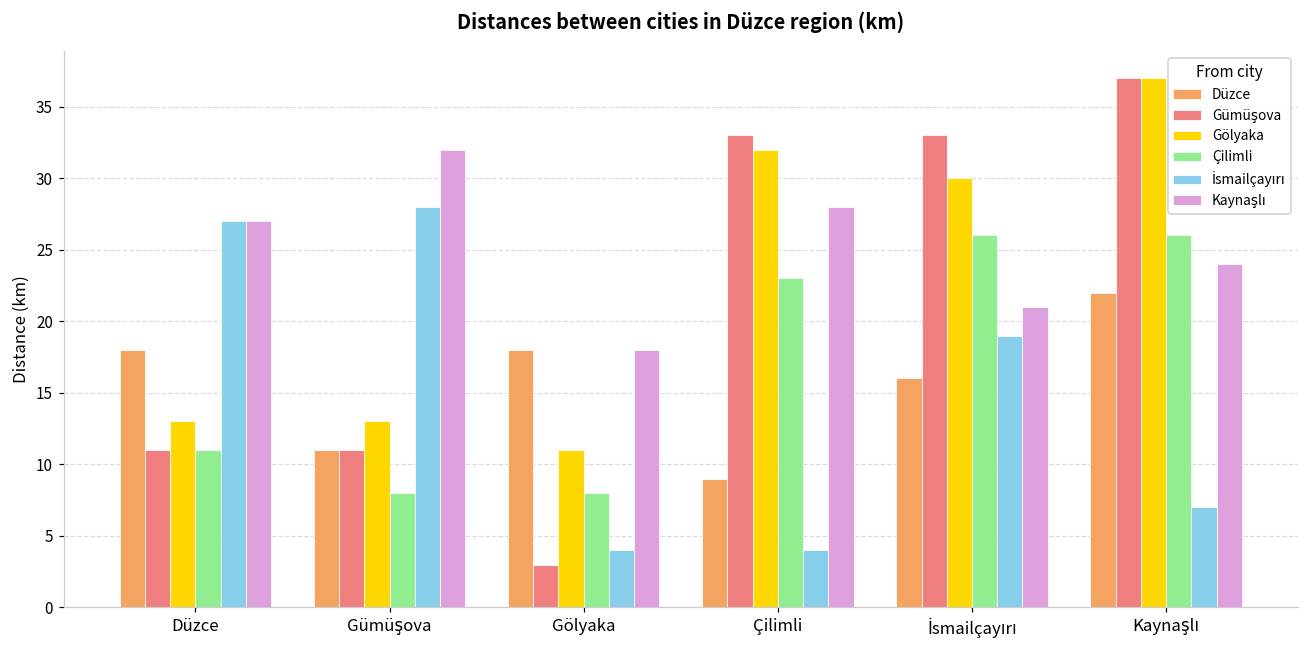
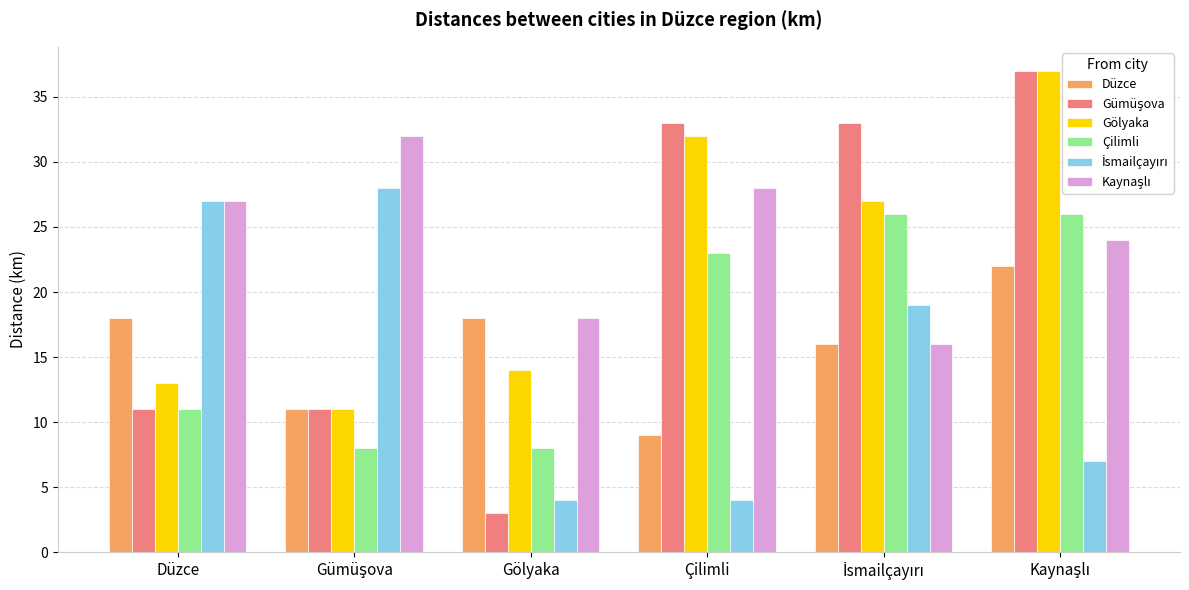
Gölyaka, Gümüşova: 13 -> 11
Gölyaka, Gölyaka: 11 -> 14
Gölyaka, İsmailçayırı: 30 -> 27
Kaynaşlı, İsmailçayırı: 21 -> 16
